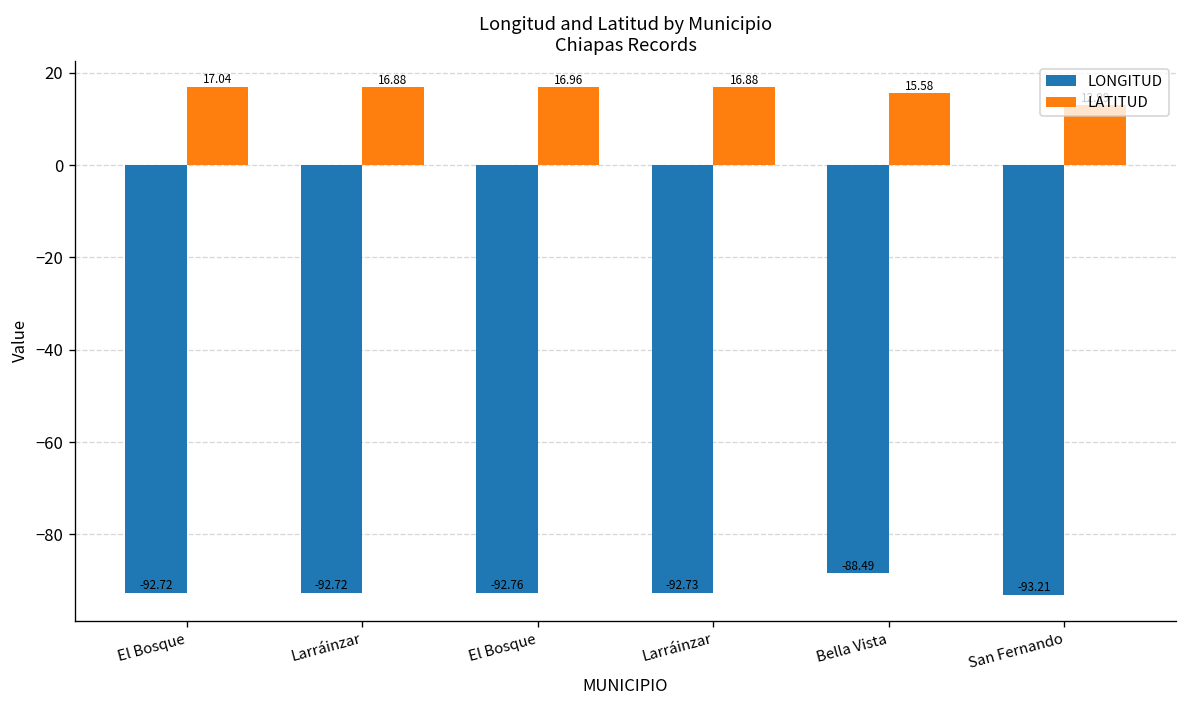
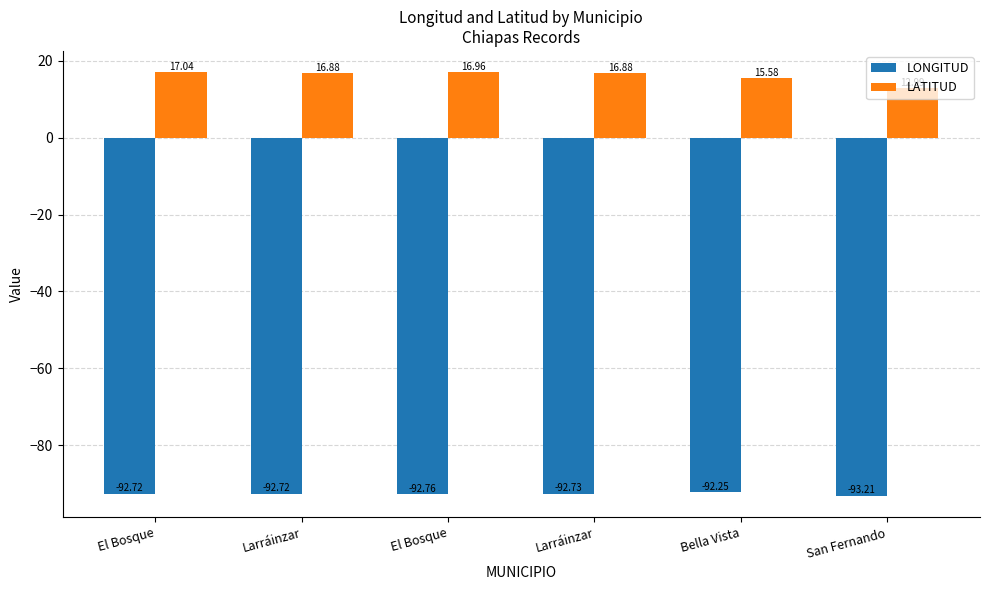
LONGITUD, Bella Vista: -88.49 -> -92.25
